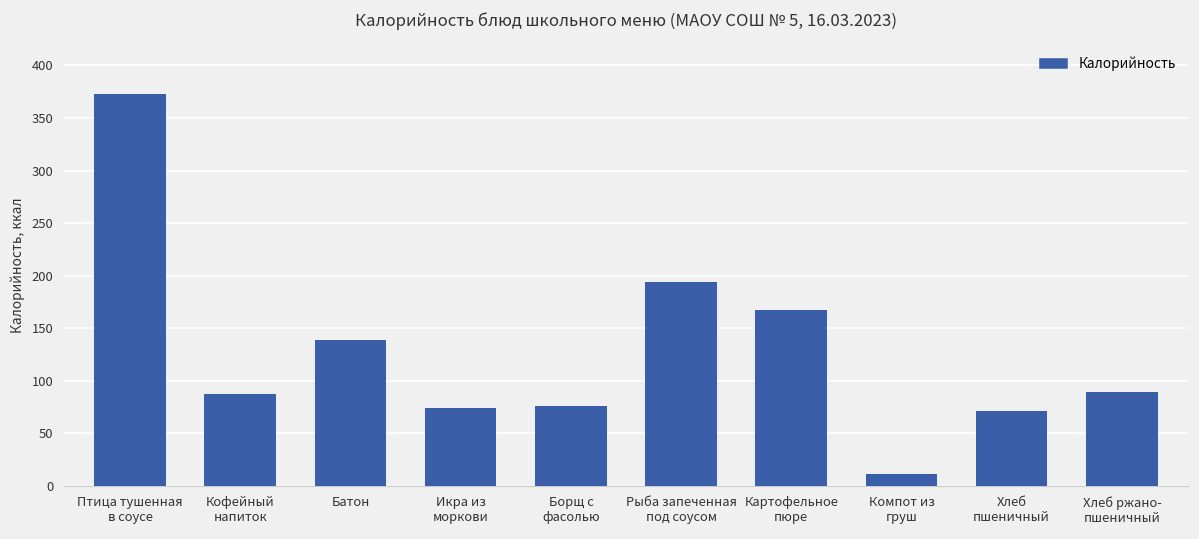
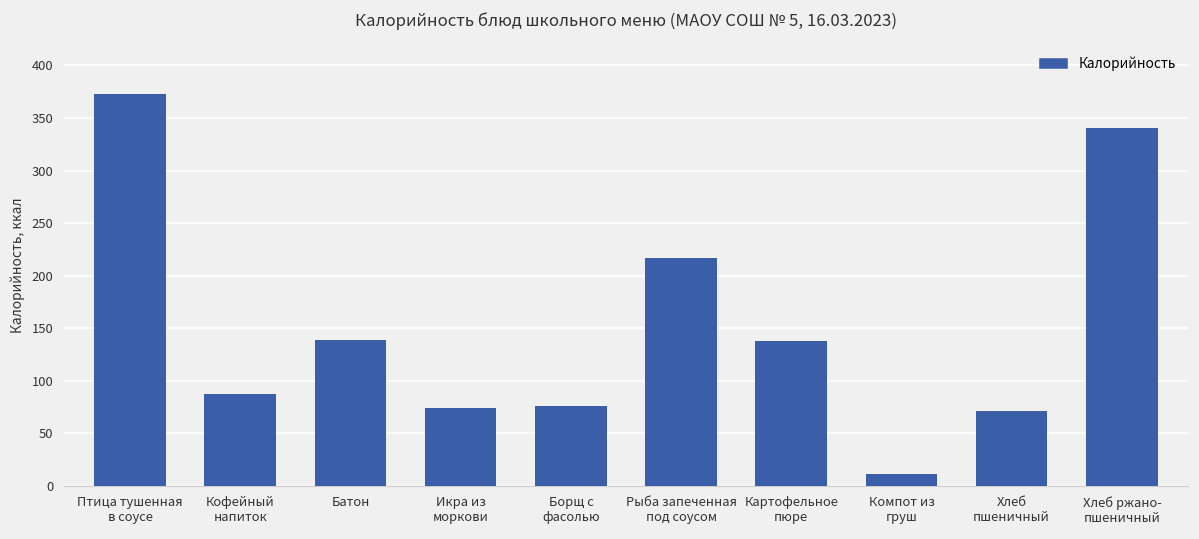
Рыба запеченная под соусом: 190 -> 220
Картофельное пюре: 170 -> 140
Хлеб ржано- пшеничный: 90 -> 340
